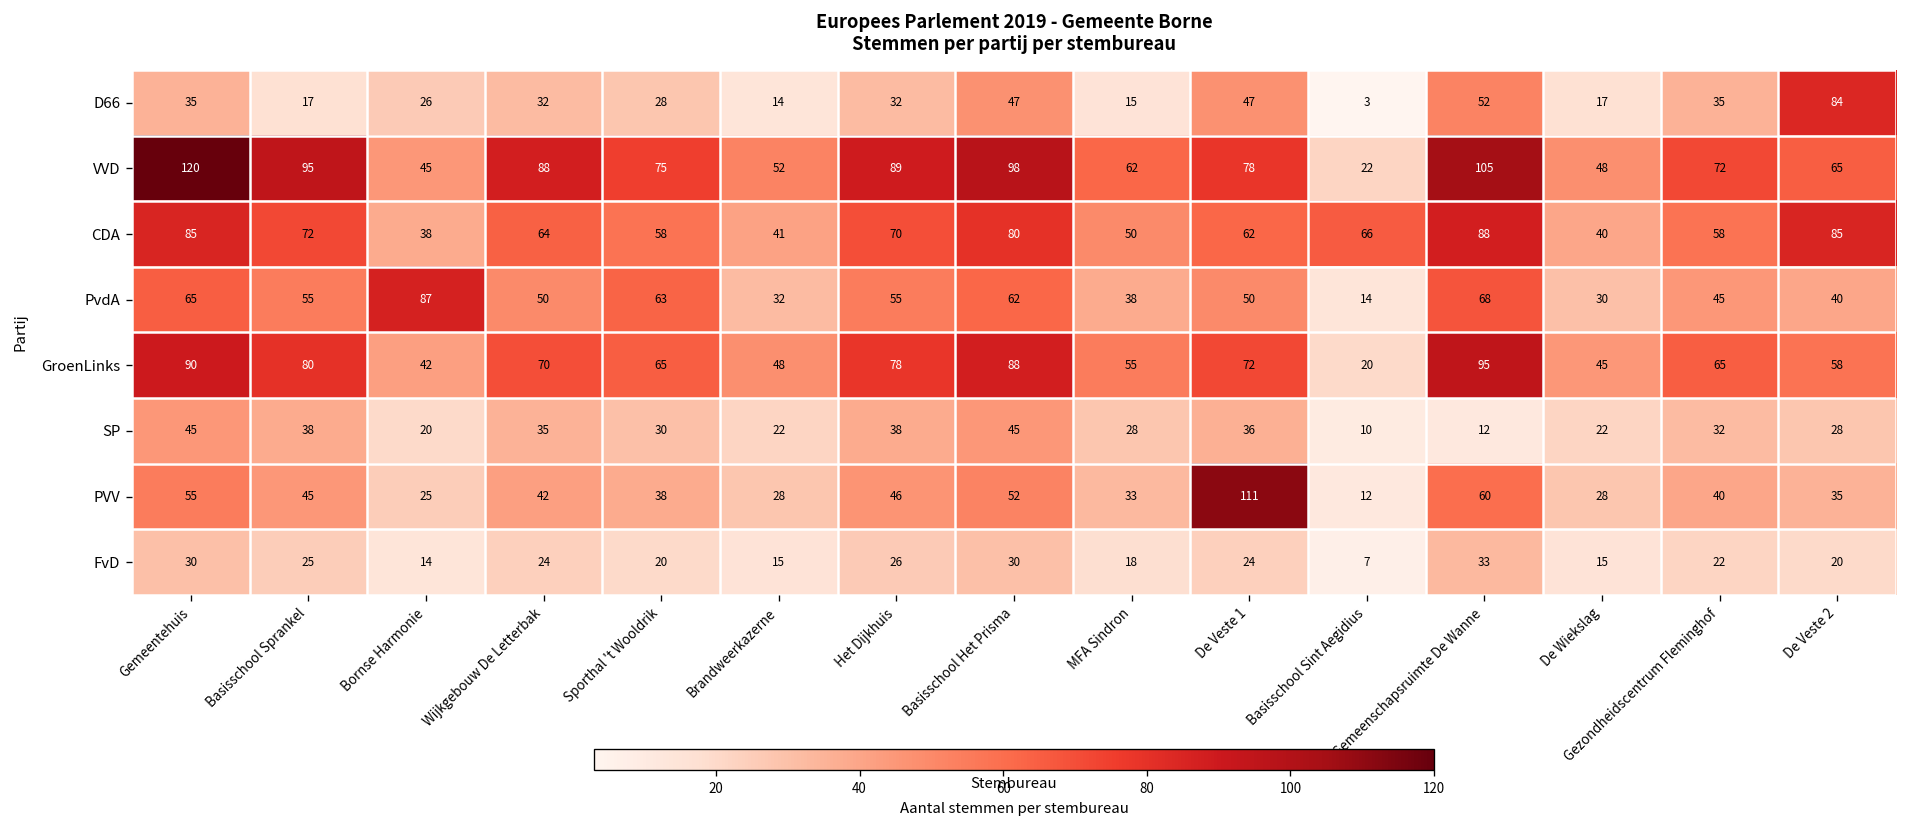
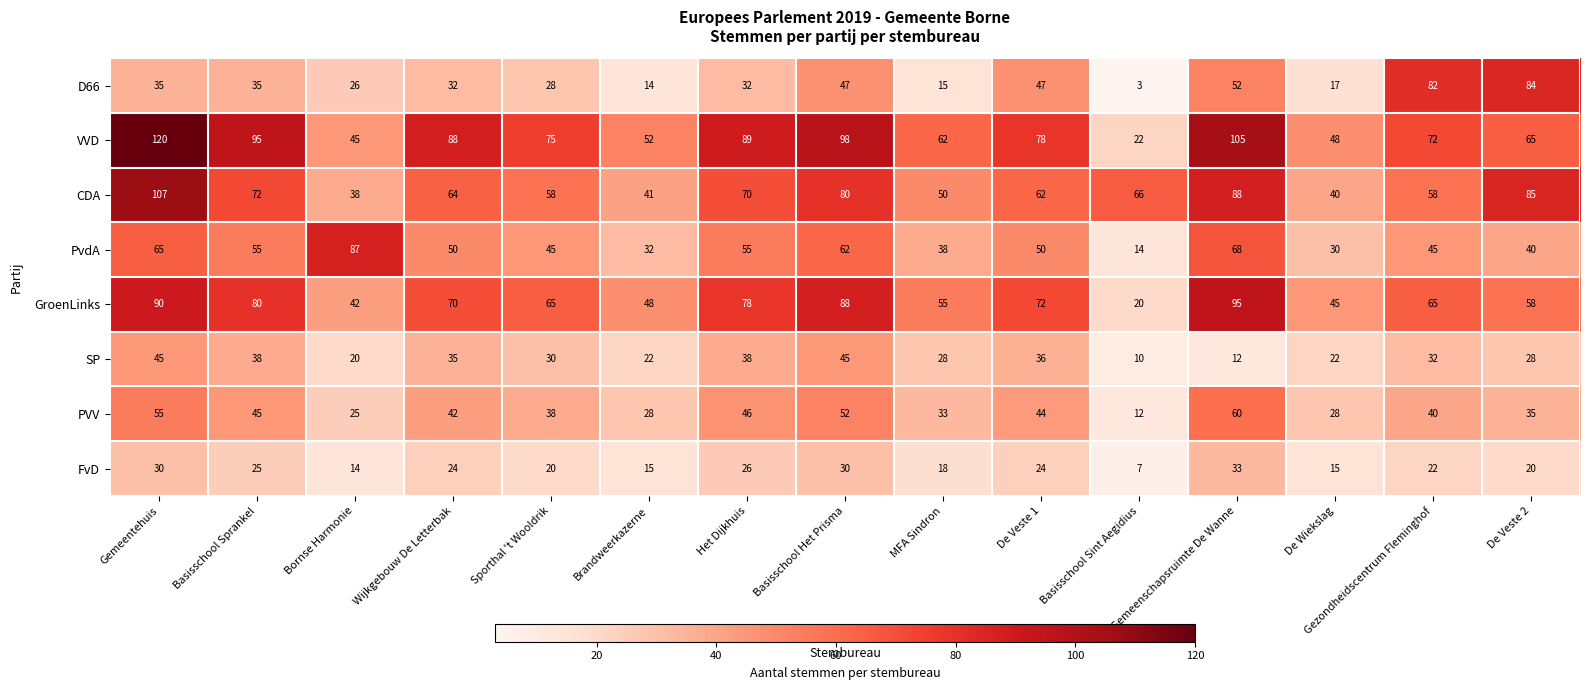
D66, Basisschool Sprankel: 17 -> 35
D66, Gezondheidscentrum Fleminghof: 35 -> 82
CDA, Gemeentehuis: 85 -> 107
PvdA, Sporthal 't Wooldrik: 63 -> 45
PVV, De Veste 1: 111 -> 44
